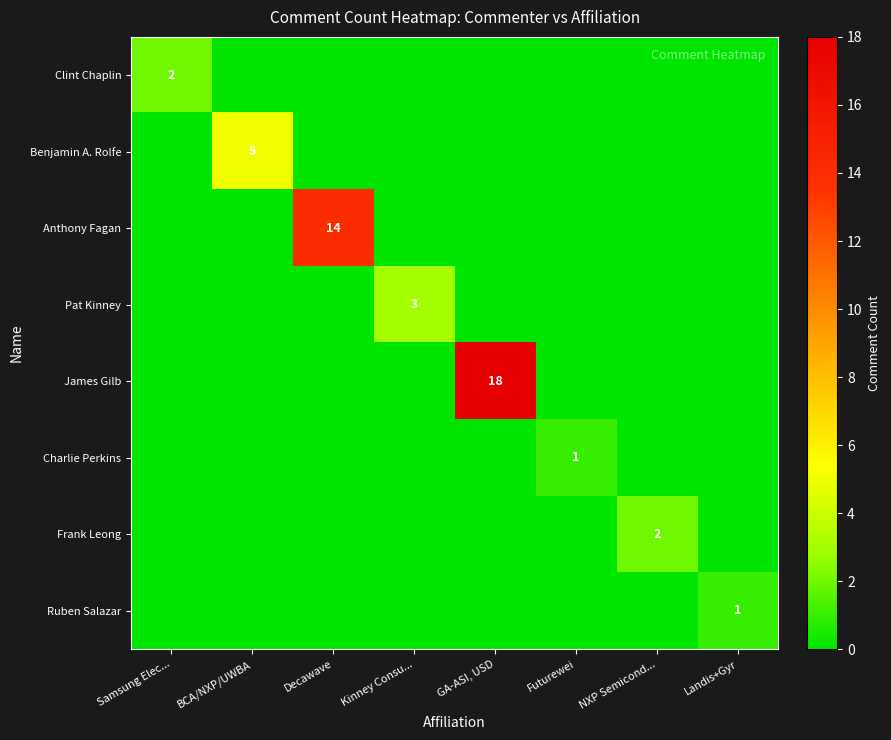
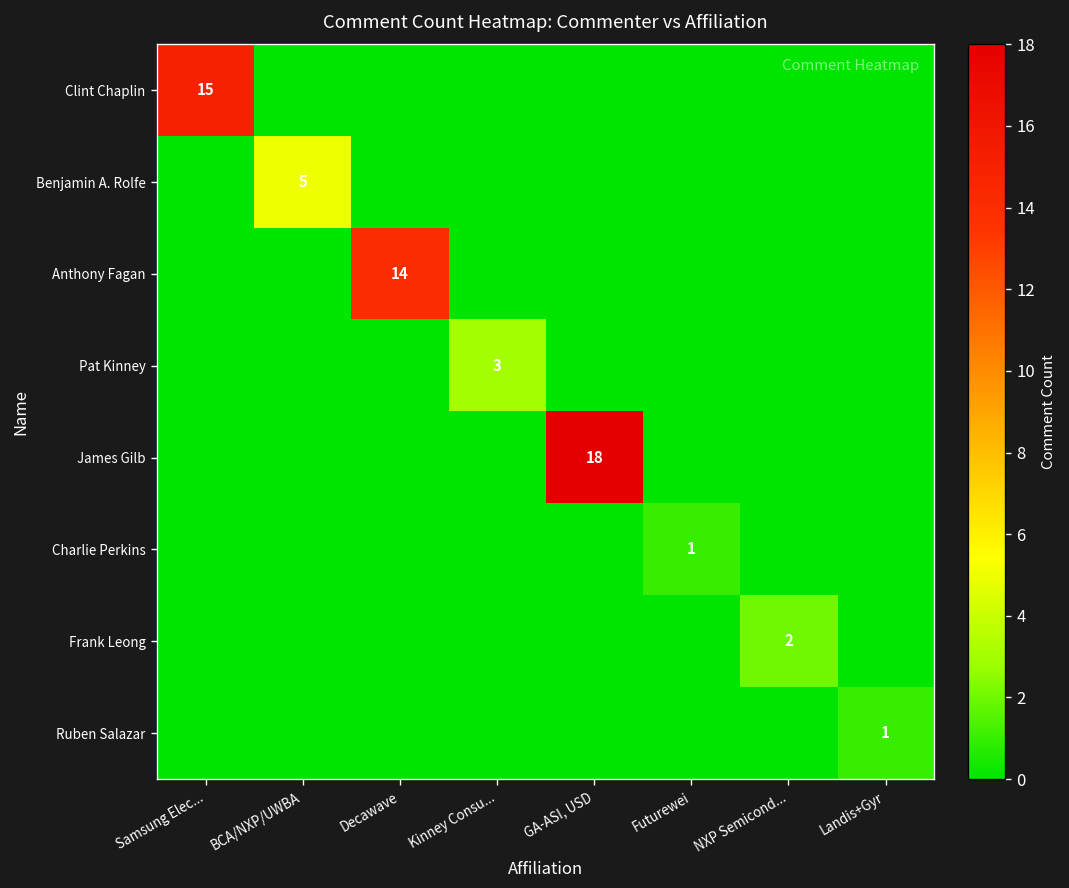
Clint Chaplin, Samsung Elec...: 2 -> 15
